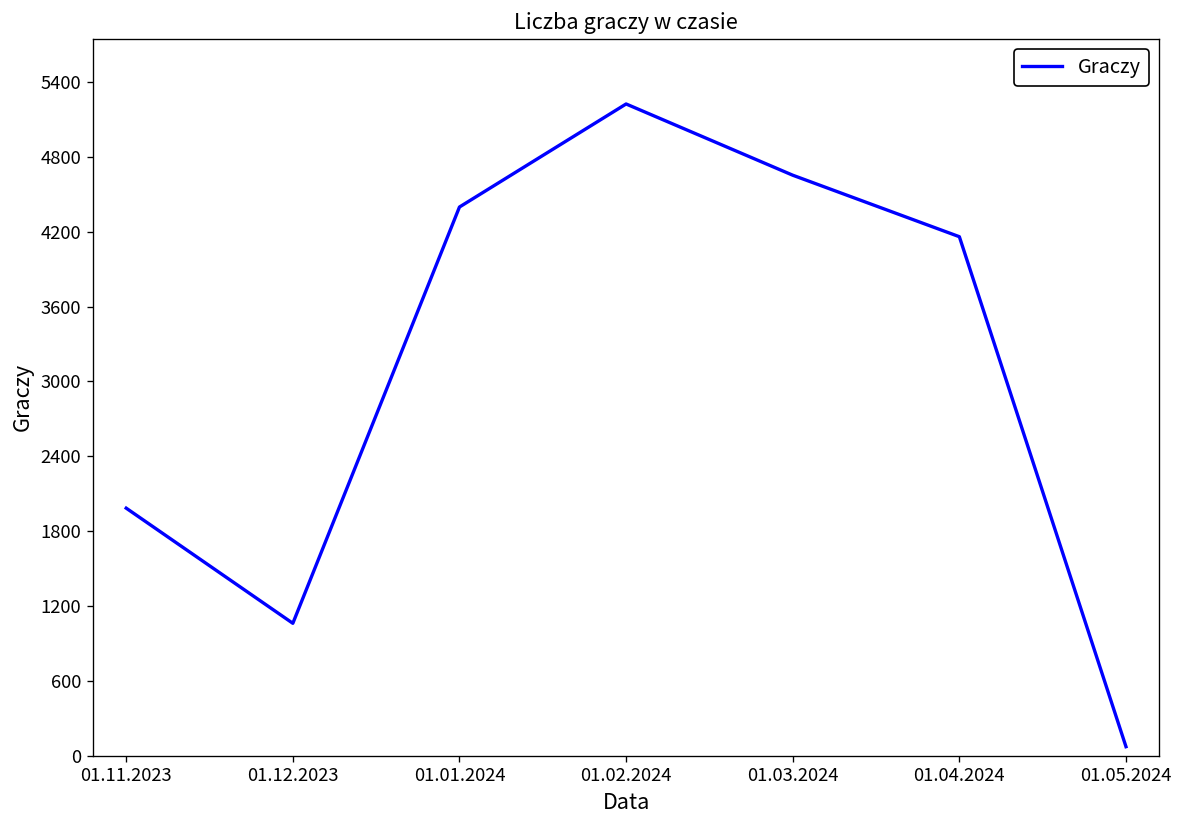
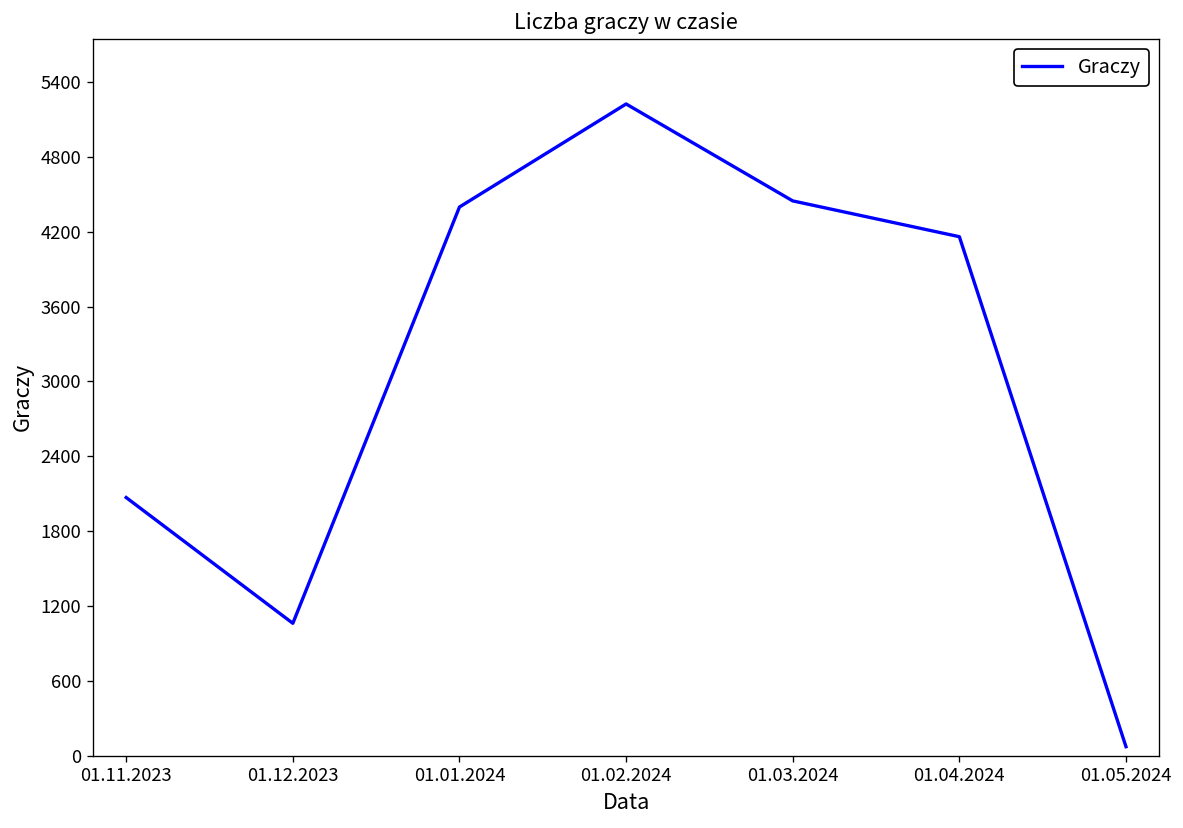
01.11.2023: 1980 -> 2070
01.03.2024: 4650 -> 4450
